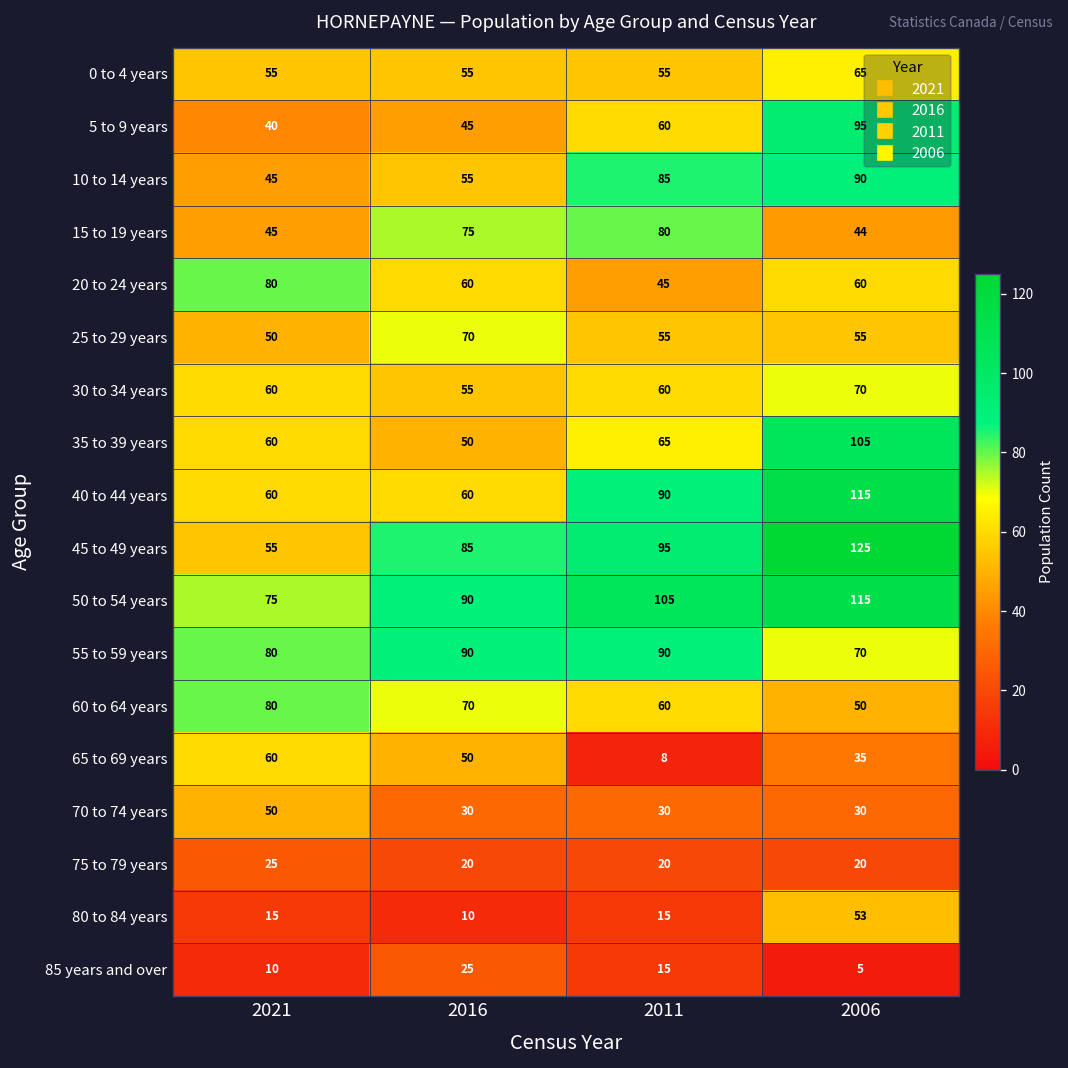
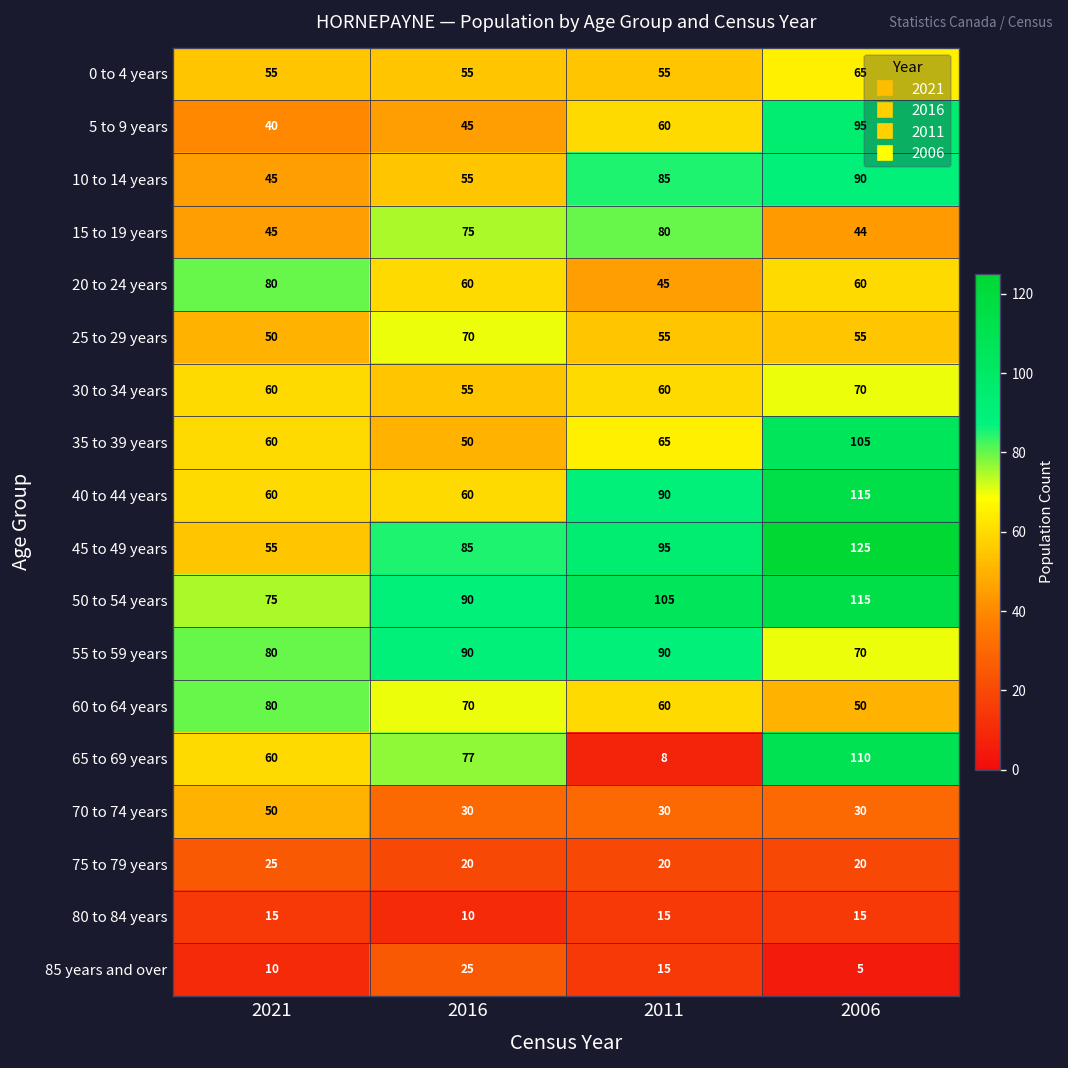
65 to 69 years, 2016: 50 -> 77
65 to 69 years, 2006: 35 -> 110
80 to 84 years, 2006: 53 -> 15
